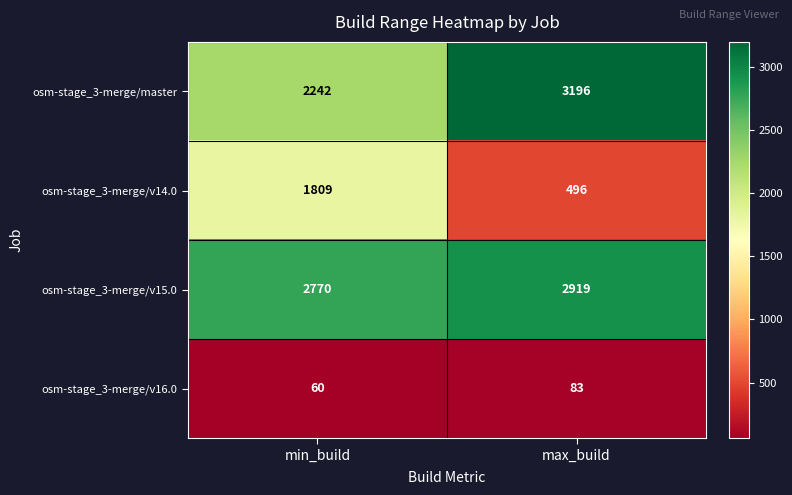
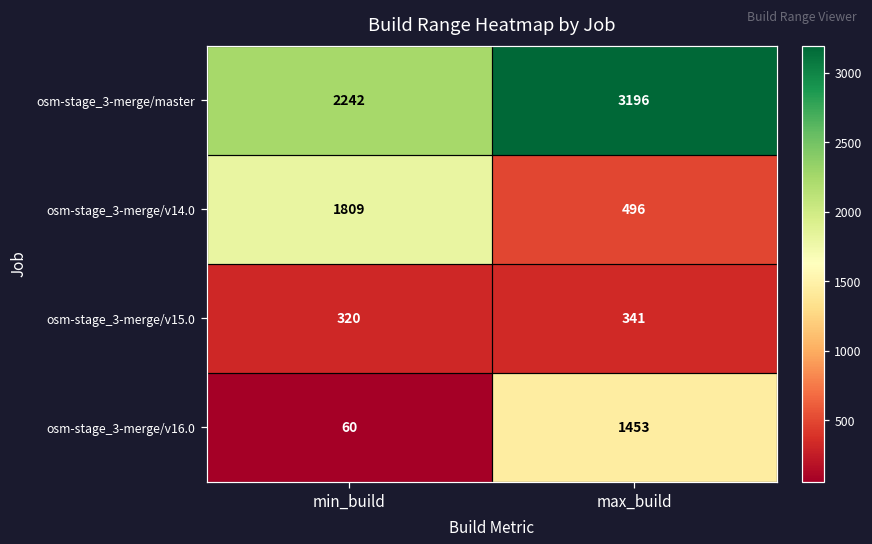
osm-stage_3-merge/v15.0, min_build: 2770 -> 320
osm-stage_3-merge/v15.0, max_build: 2919 -> 341
osm-stage_3-merge/v16.0, max_build: 83 -> 1453
